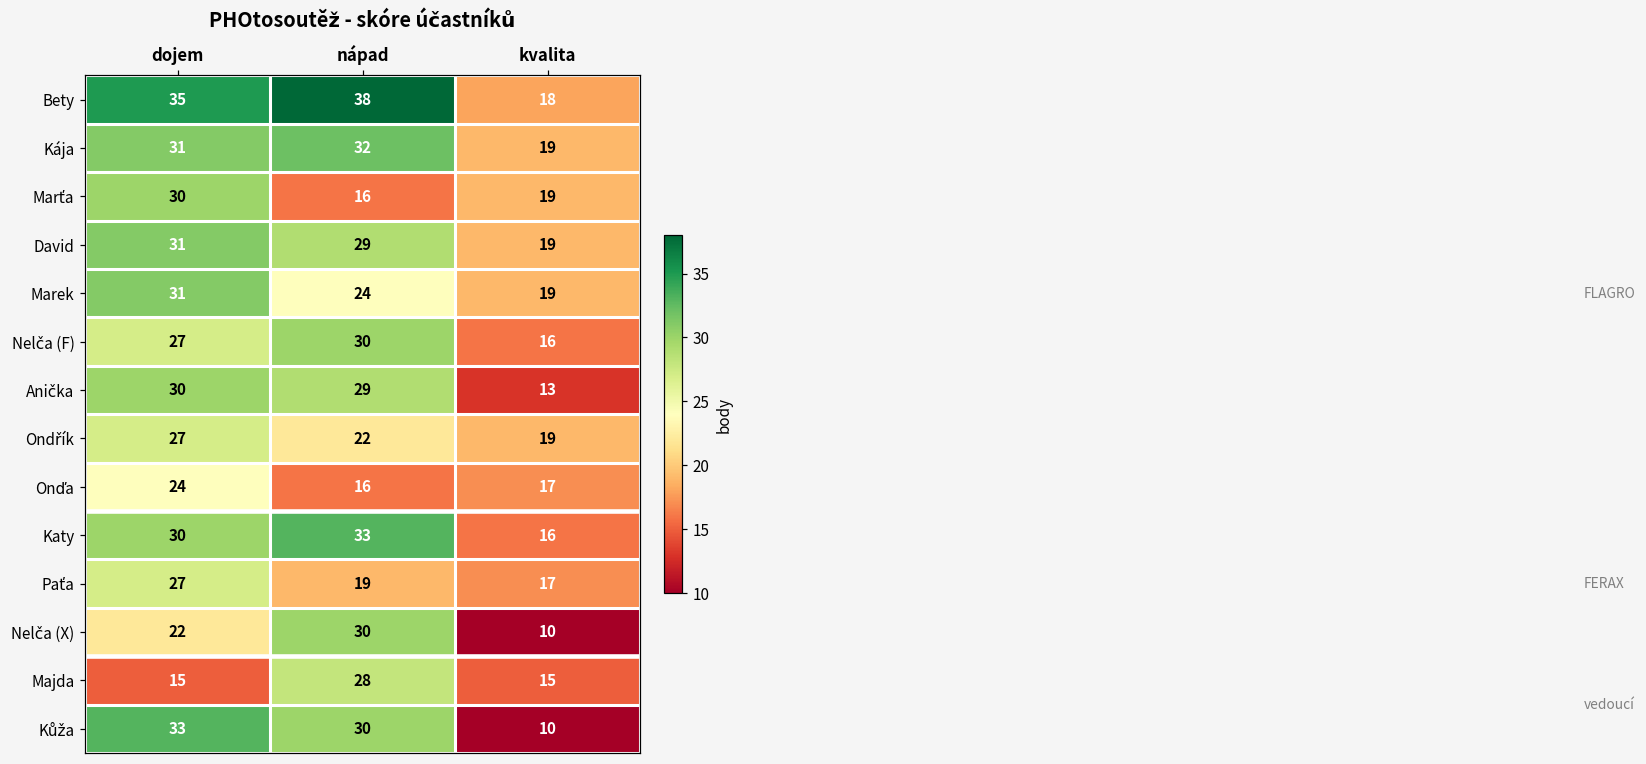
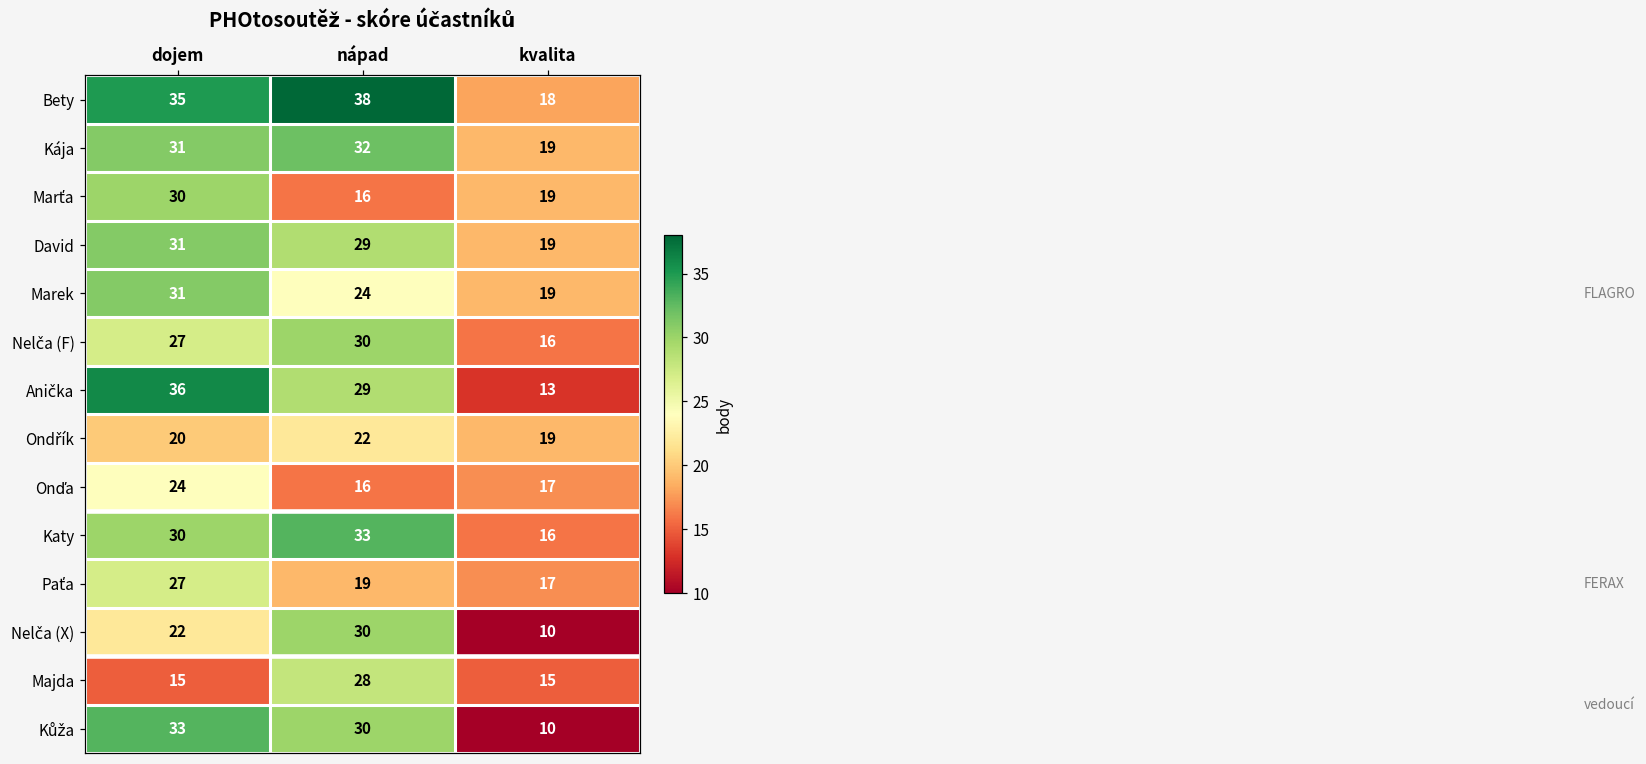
Anička, dojem: 30 -> 36
Ondřík, dojem: 27 -> 20
